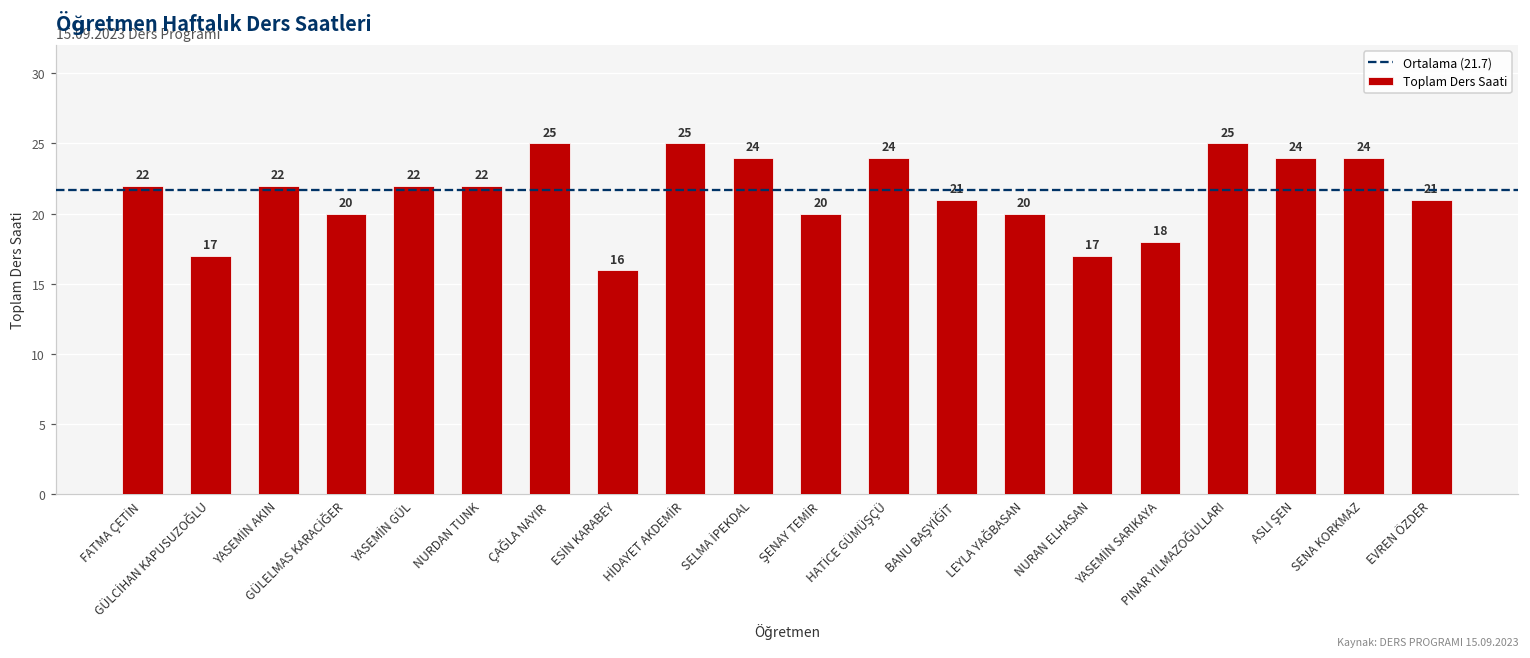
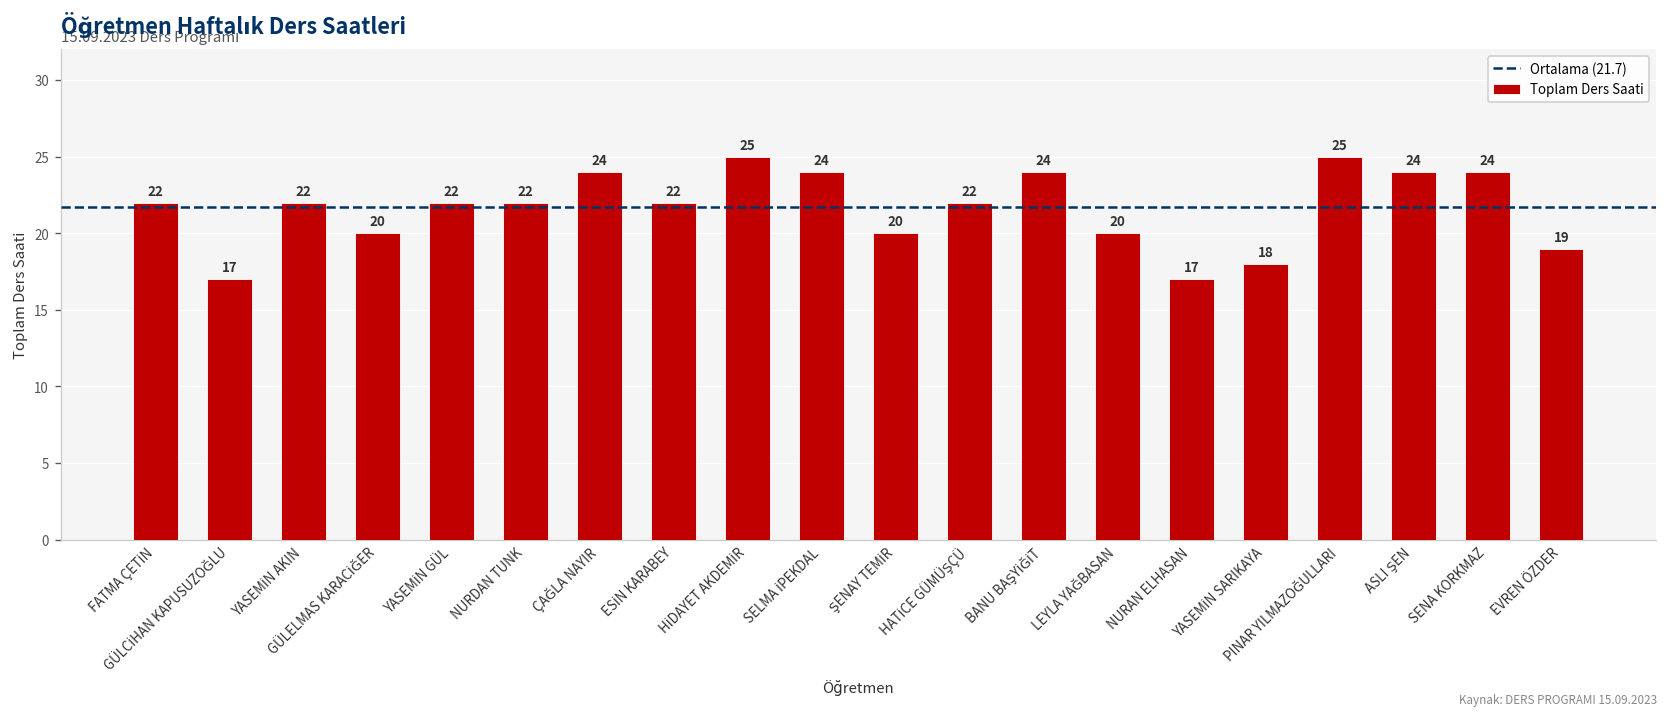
ÇAĞLA NAYIR: 25 -> 24
ESİN KARABEY: 16 -> 22
HATİCE GÜMÜŞÇÜ: 24 -> 22
BANU BAŞYİĞİT: 21 -> 24
EVREN ÖZDER: 21 -> 19
